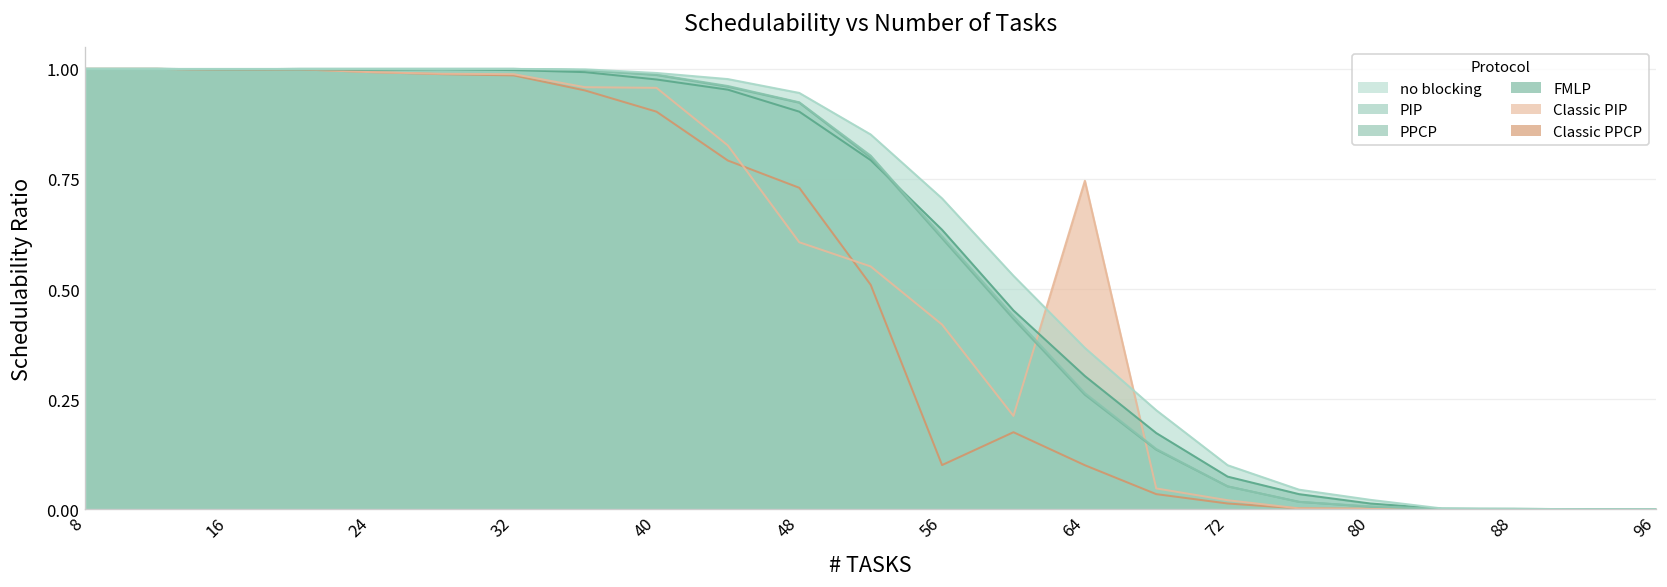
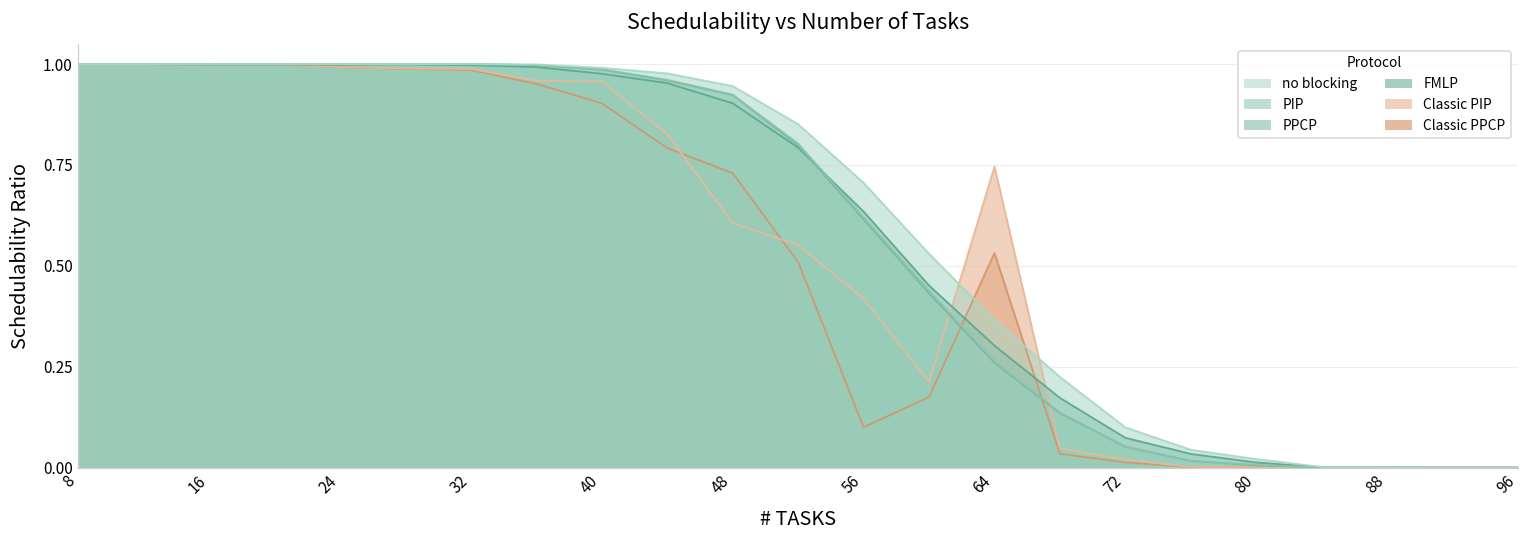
Classic PPCP, 64: 0.10 -> 0.53
